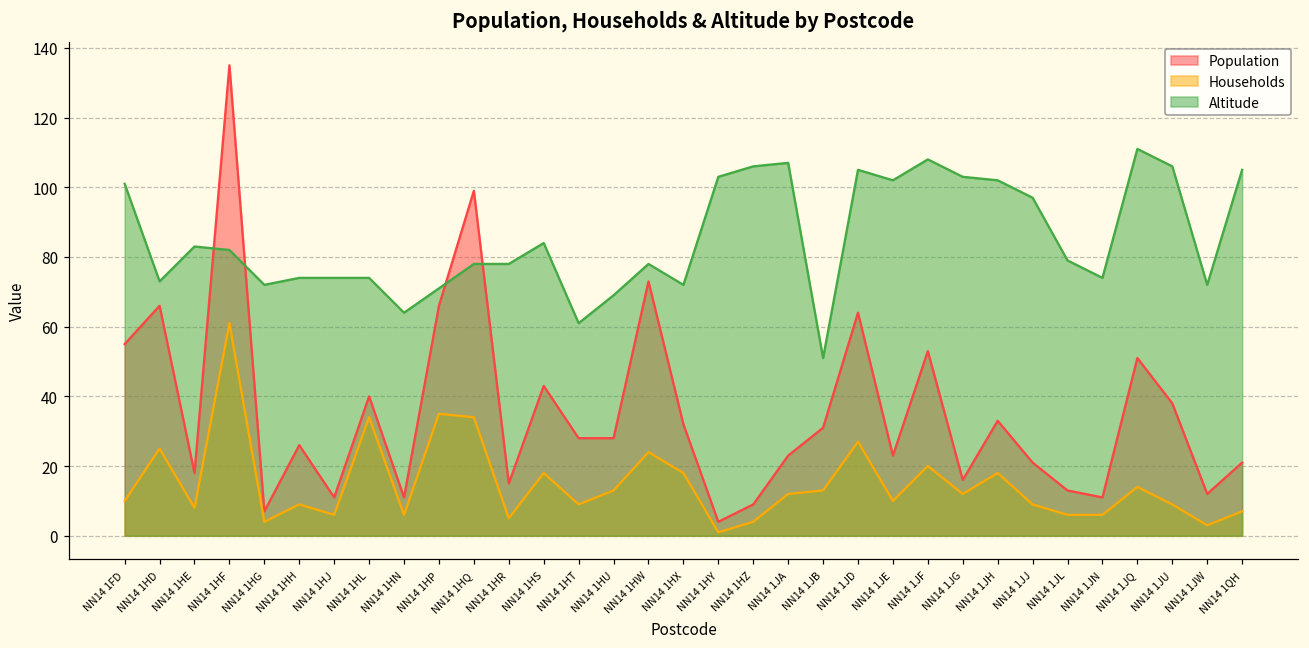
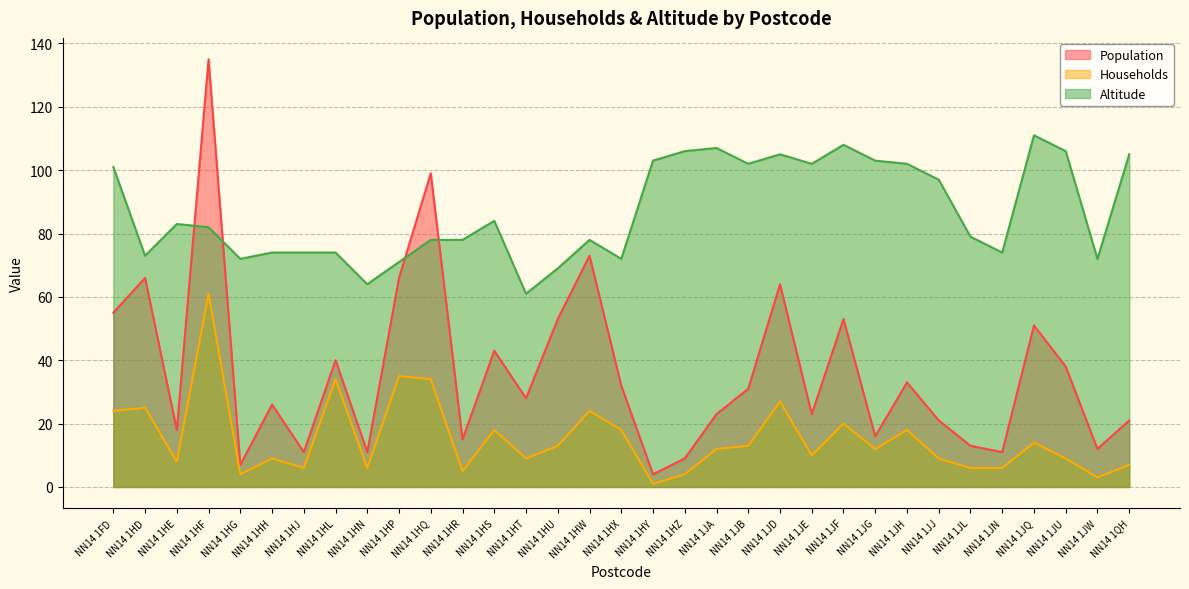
Households, NN14 1FD: 10 -> 24
Population, NN14 1HU: 28 -> 53
Altitude, NN14 1JB: 51 -> 102
